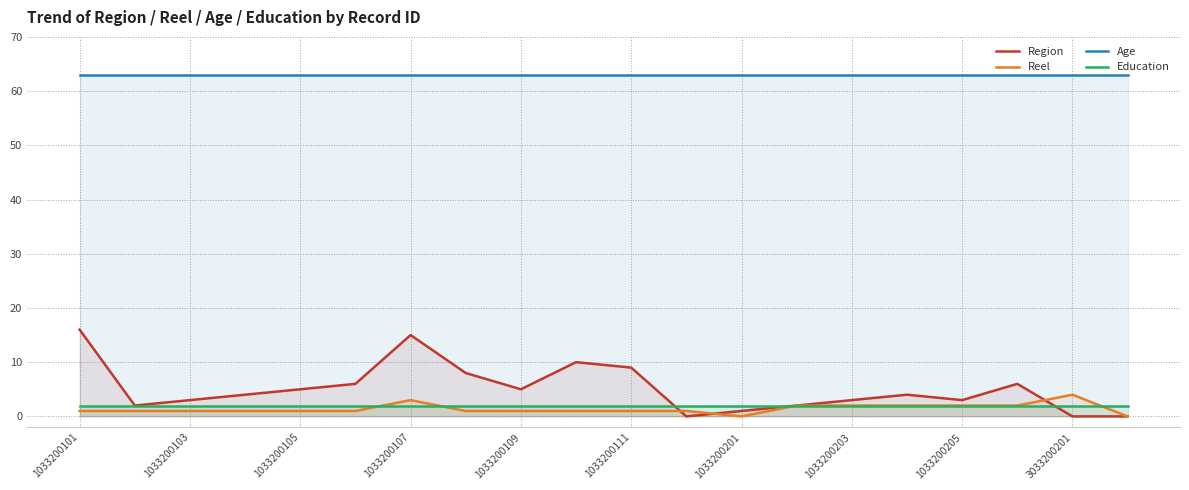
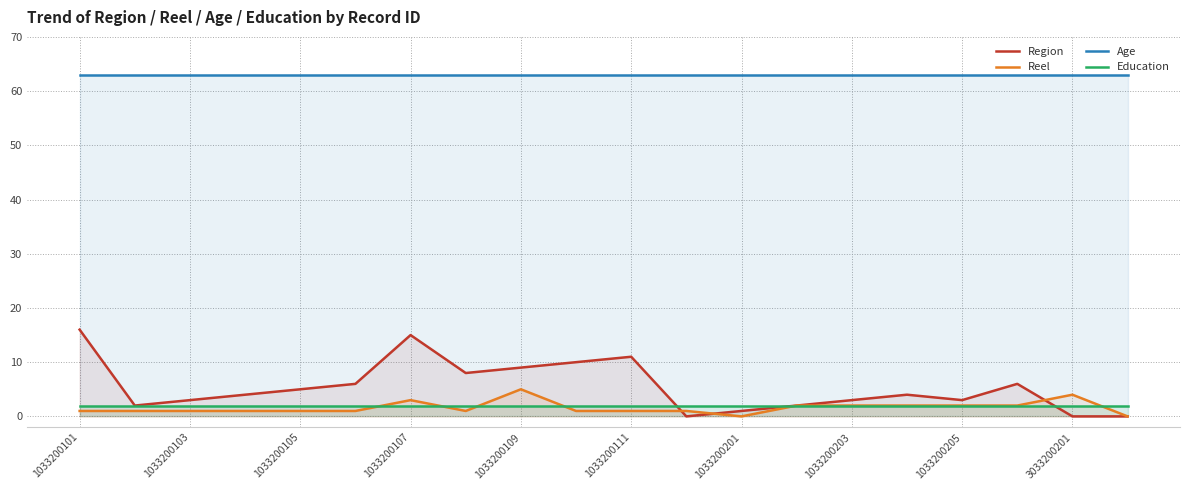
Region, 1033200109: 5 -> 9
Reel, 1033200109: 1 -> 5
Region, 1033200111: 9 -> 11
